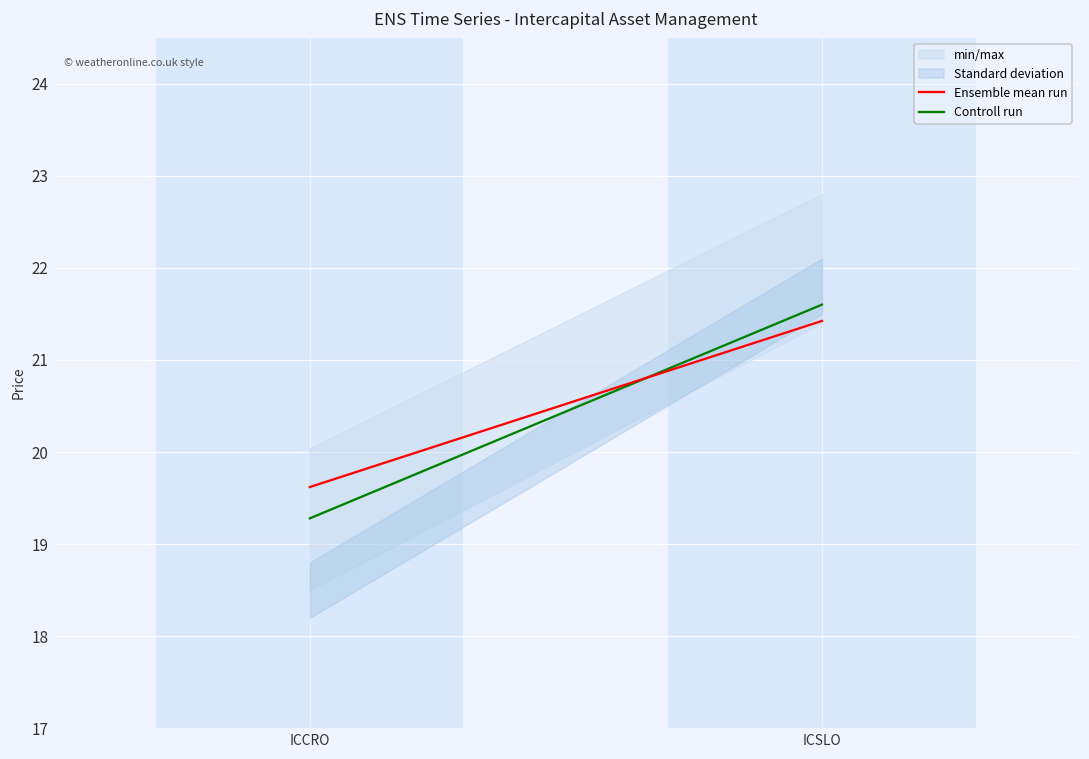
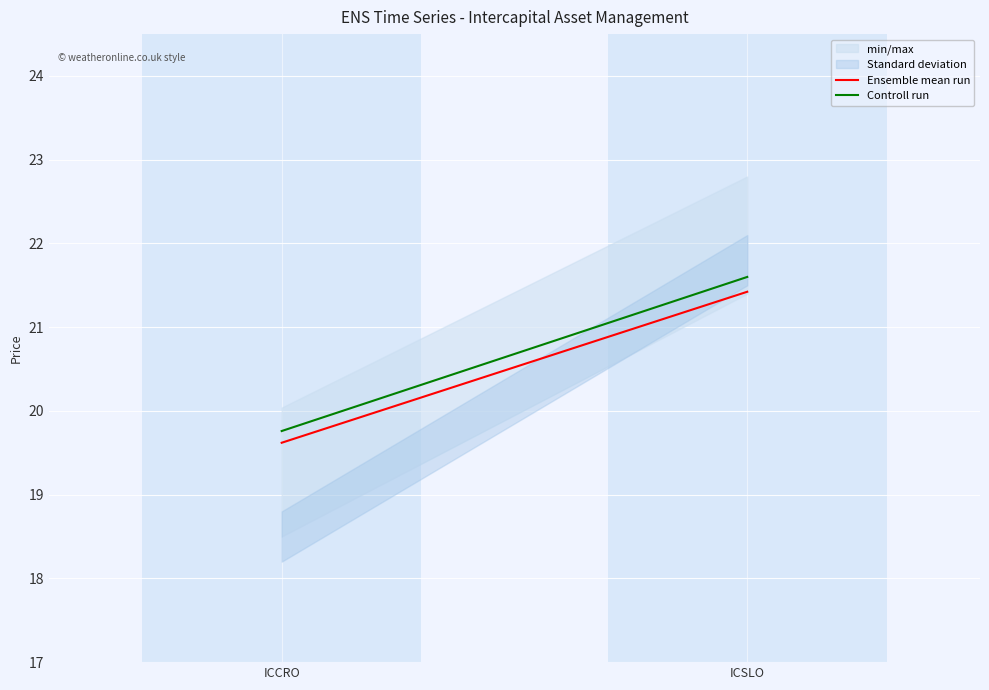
Controll run, ICCRO: 19.3 -> 19.8
